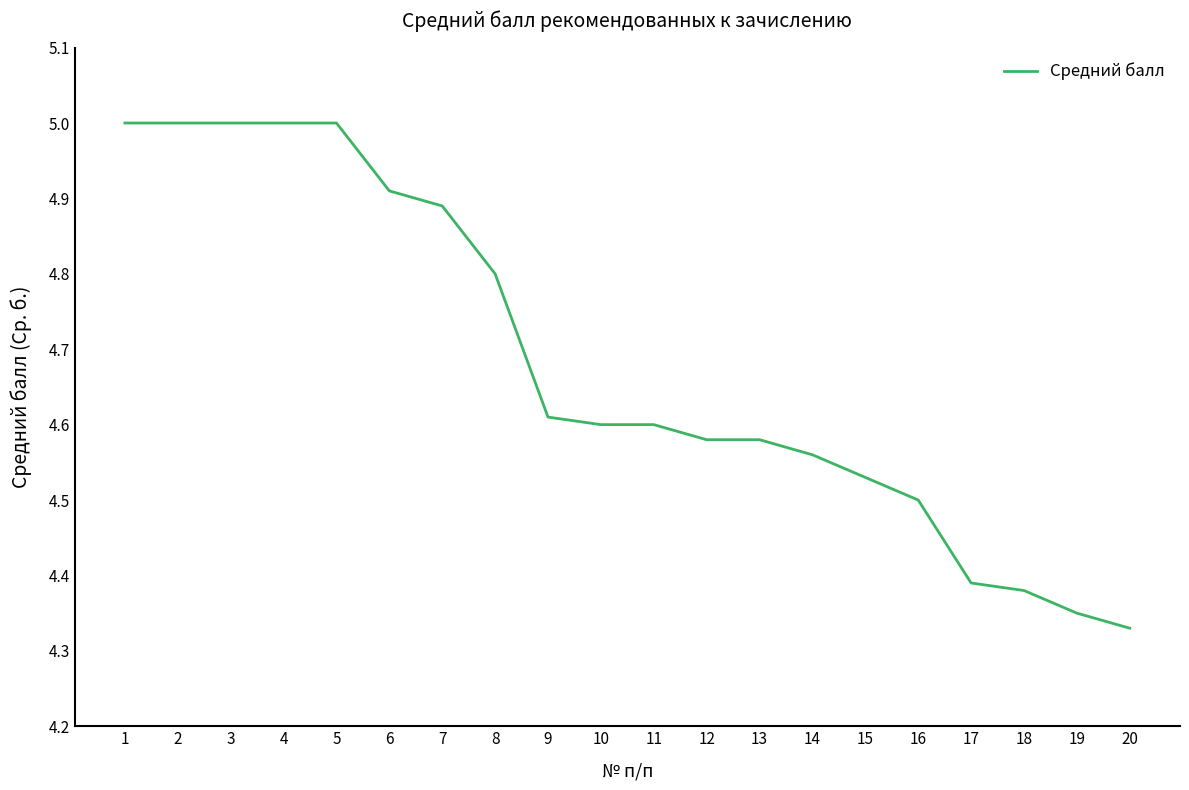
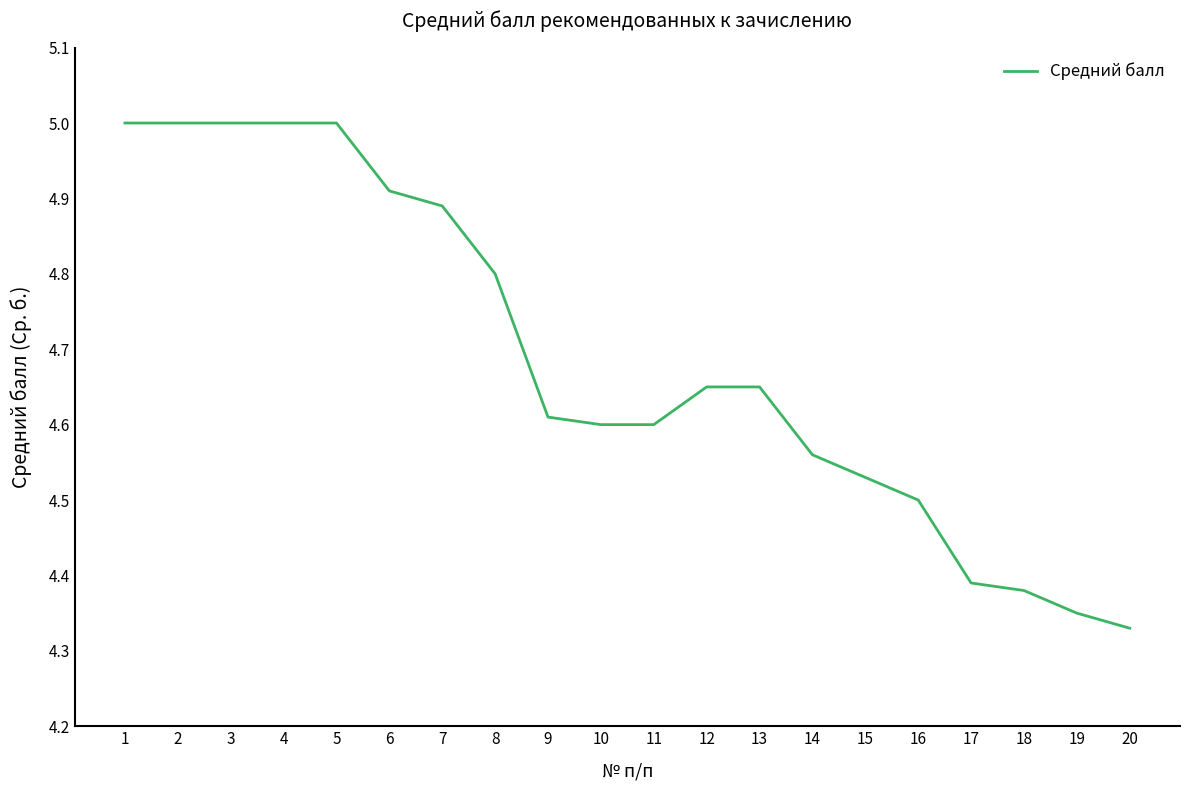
12: 4.58 -> 4.65
13: 4.58 -> 4.65
